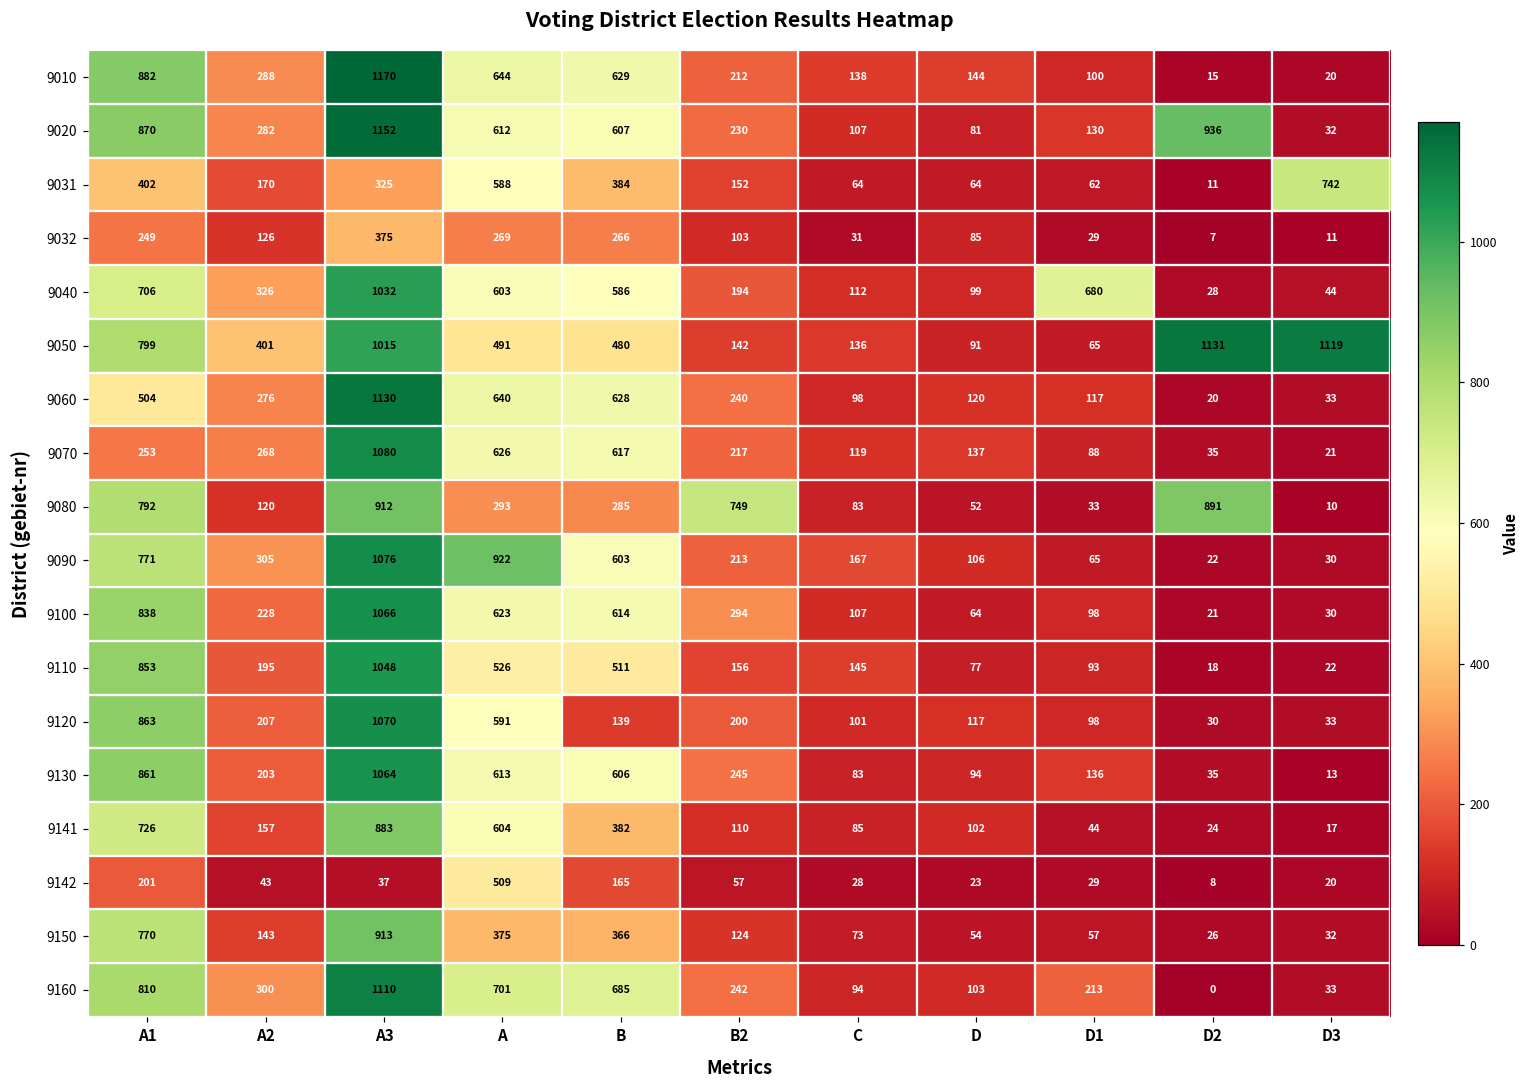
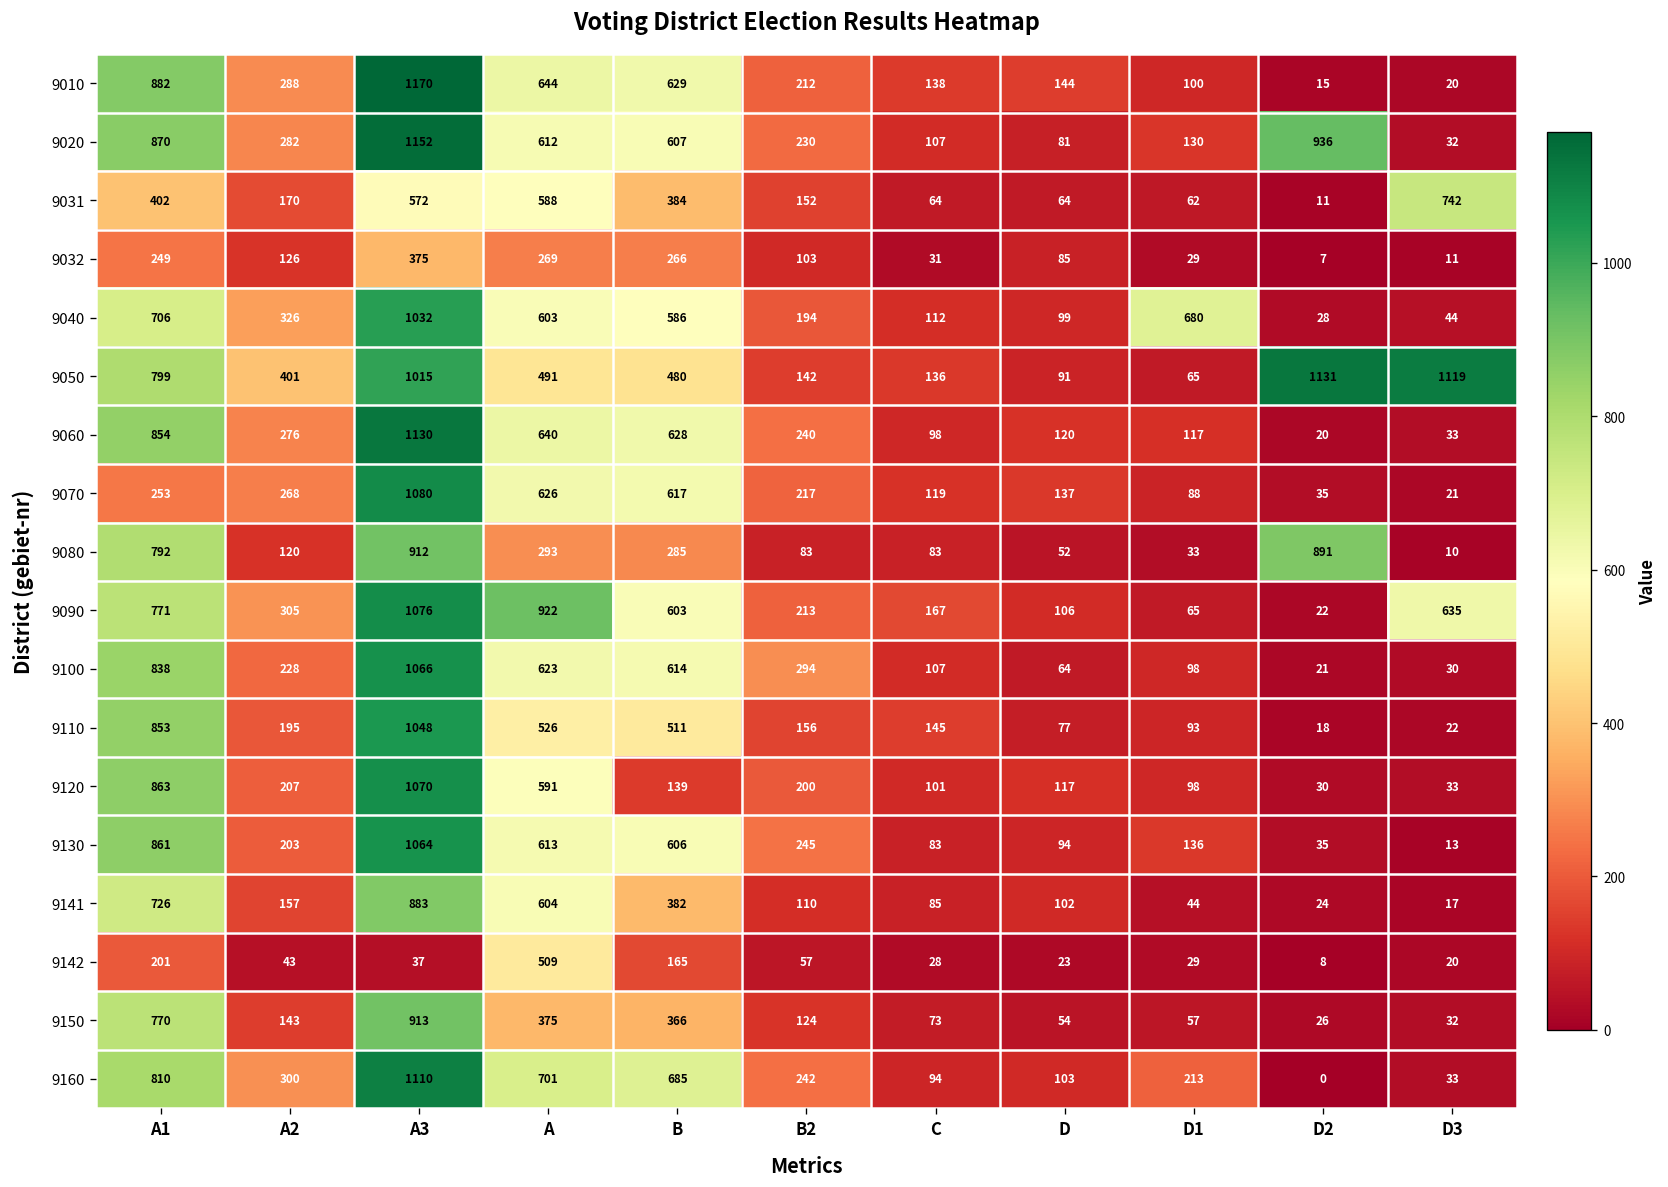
9031, A3: 325 -> 572
9060, A1: 504 -> 854
9080, B2: 749 -> 83
9090, D3: 30 -> 635
